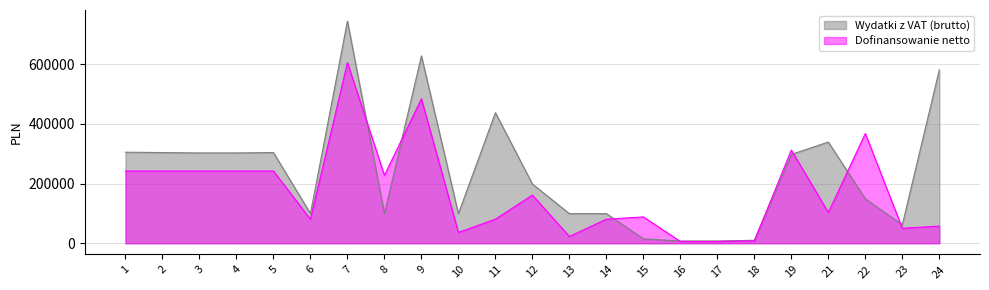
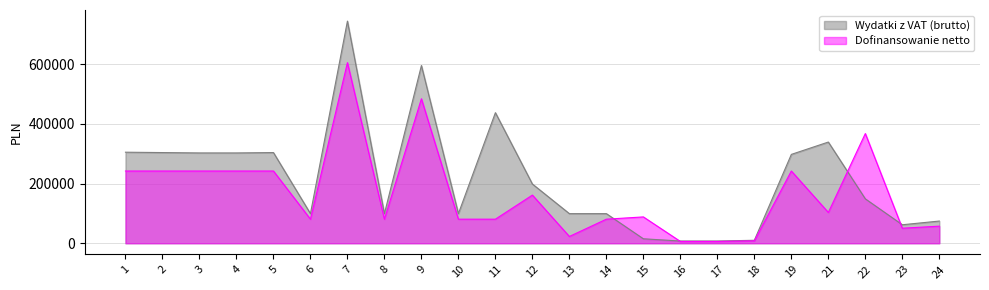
Dofinansowanie netto, 8: 230000 -> 80000
Wydatki z VAT (brutto), 9: 630000 -> 600000
Dofinansowanie netto, 10: 40000 -> 80000
Dofinansowanie netto, 19: 310000 -> 240000
Wydatki z VAT (brutto), 24: 580000 -> 70000
